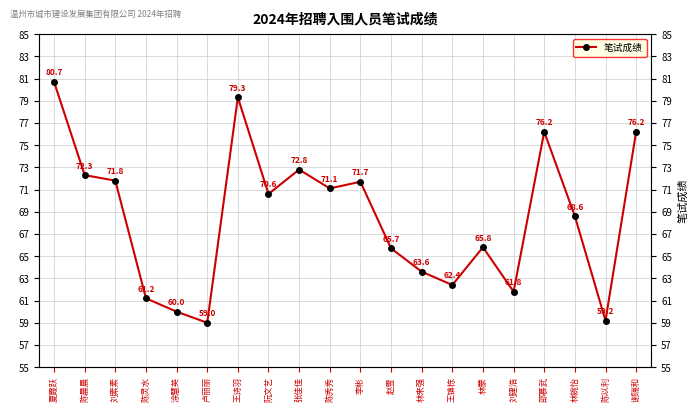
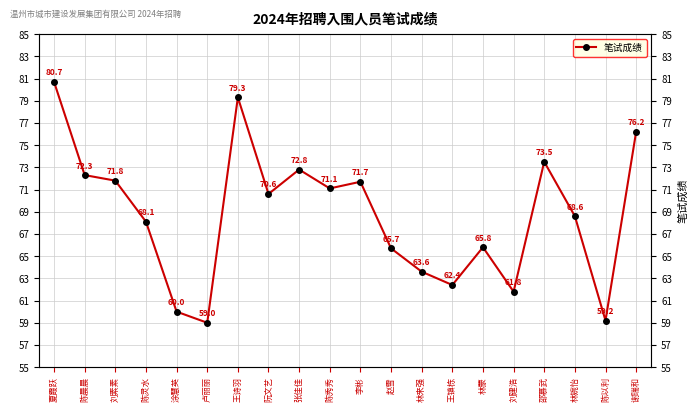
陈灵水: 61.2 -> 68.1
邵慕武: 76.2 -> 73.5
